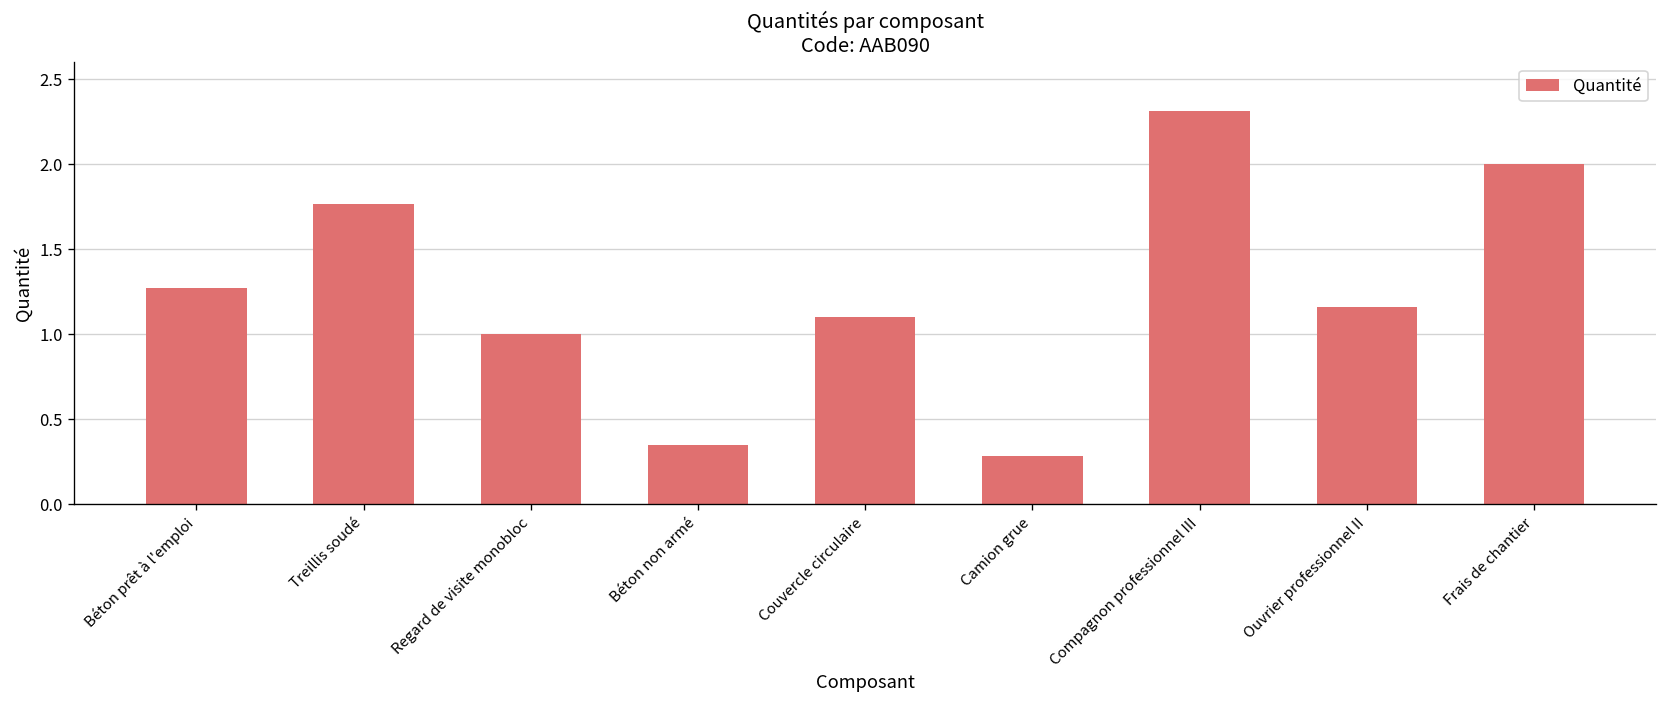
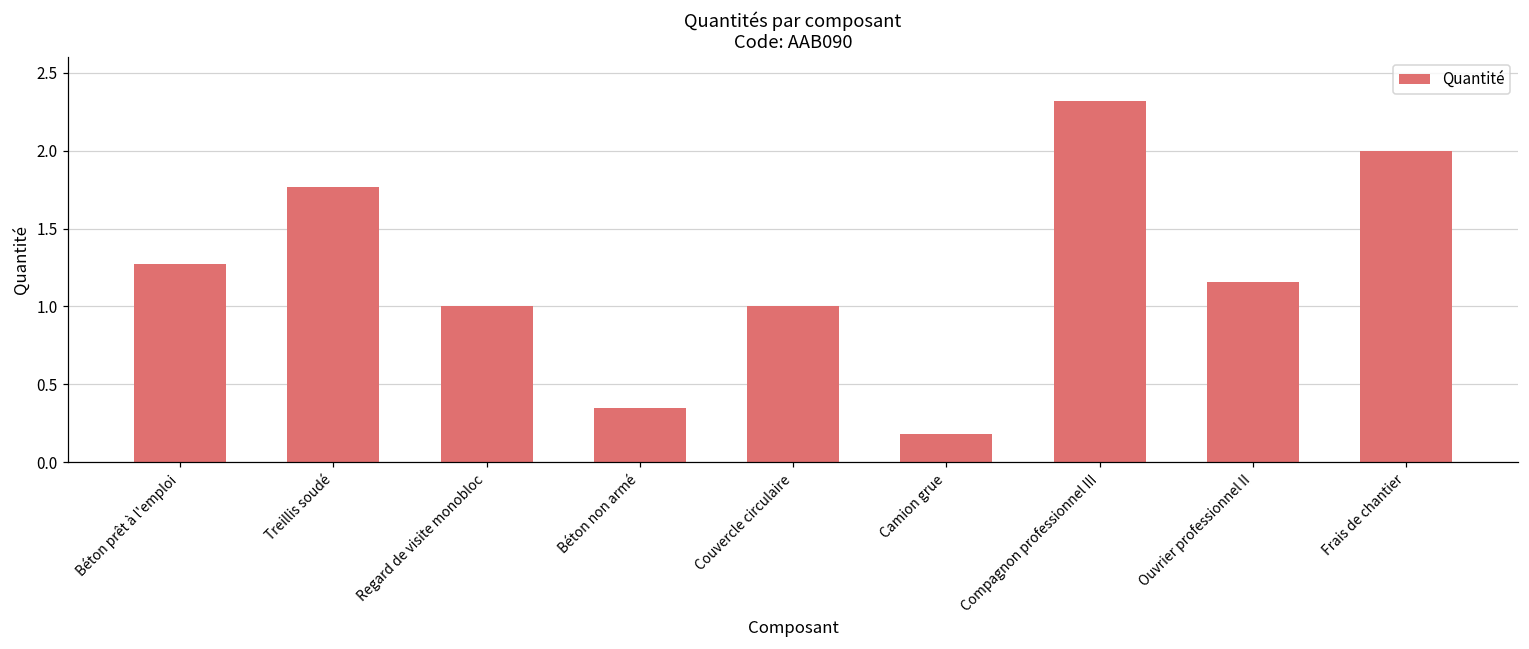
Couvercle circulaire: 1.1 -> 1.0
Camion grue: 0.28 -> 0.18
